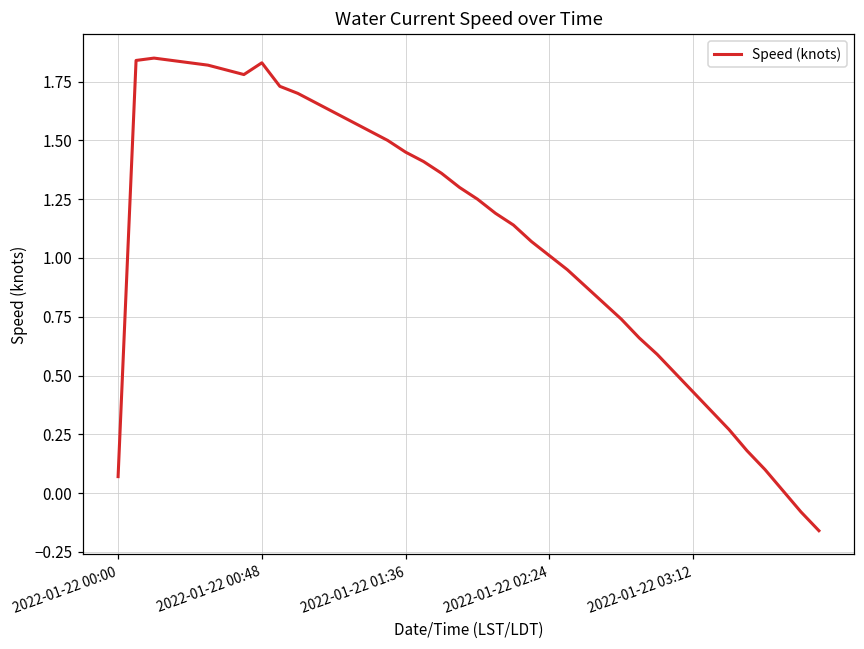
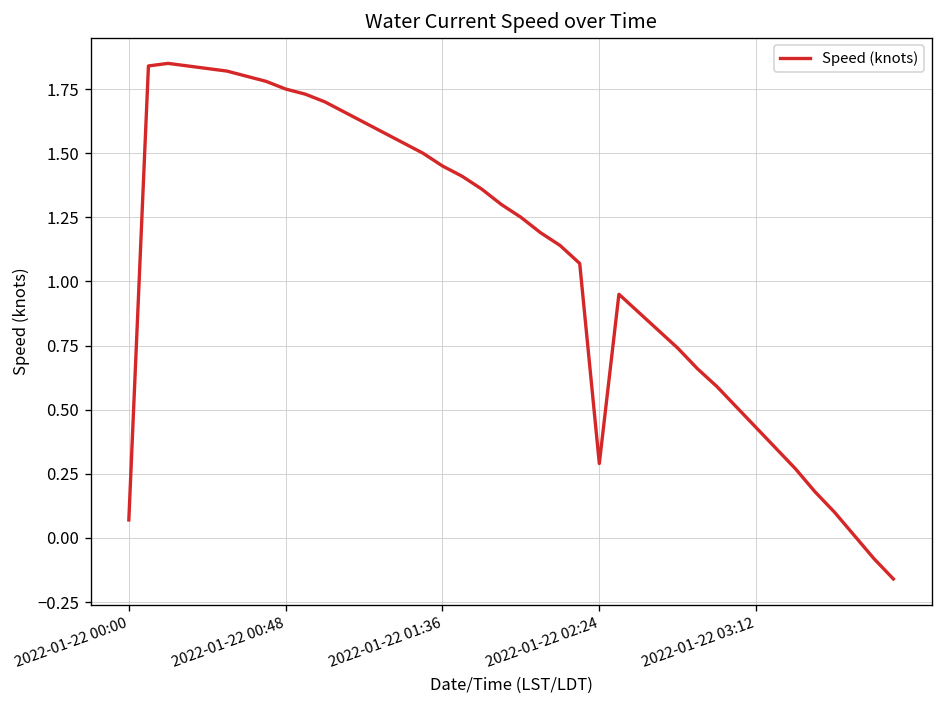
2022-01-22 00:48: 1.83 -> 1.75
2022-01-22 02:24: 1.01 -> 0.29
